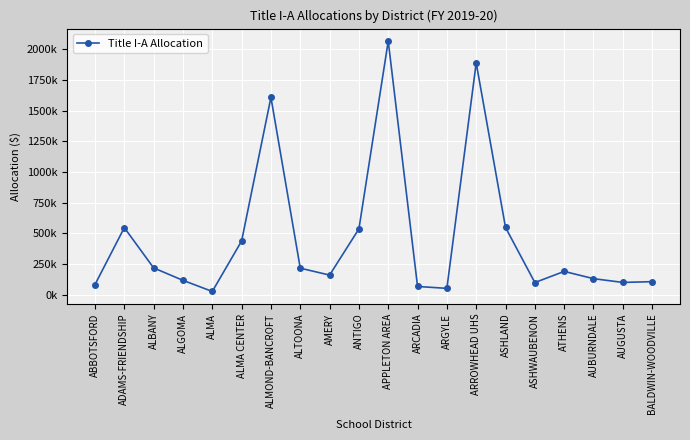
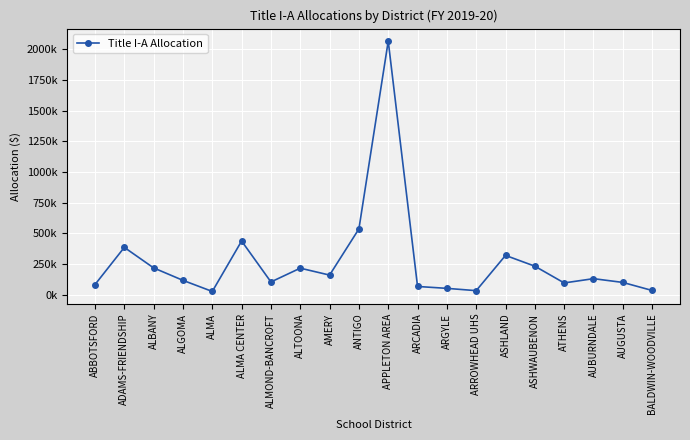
ADAMS-FRIENDSHIP: 550000 -> 390000
ALMOND-BANCROFT: 1610000 -> 100000
ARROWHEAD UHS: 1890000 -> 30000
ASHLAND: 550000 -> 320000
ASHWAUBENON: 100000 -> 230000
ATHENS: 190000 -> 100000
BALDWIN-WOODVILLE: 110000 -> 30000
